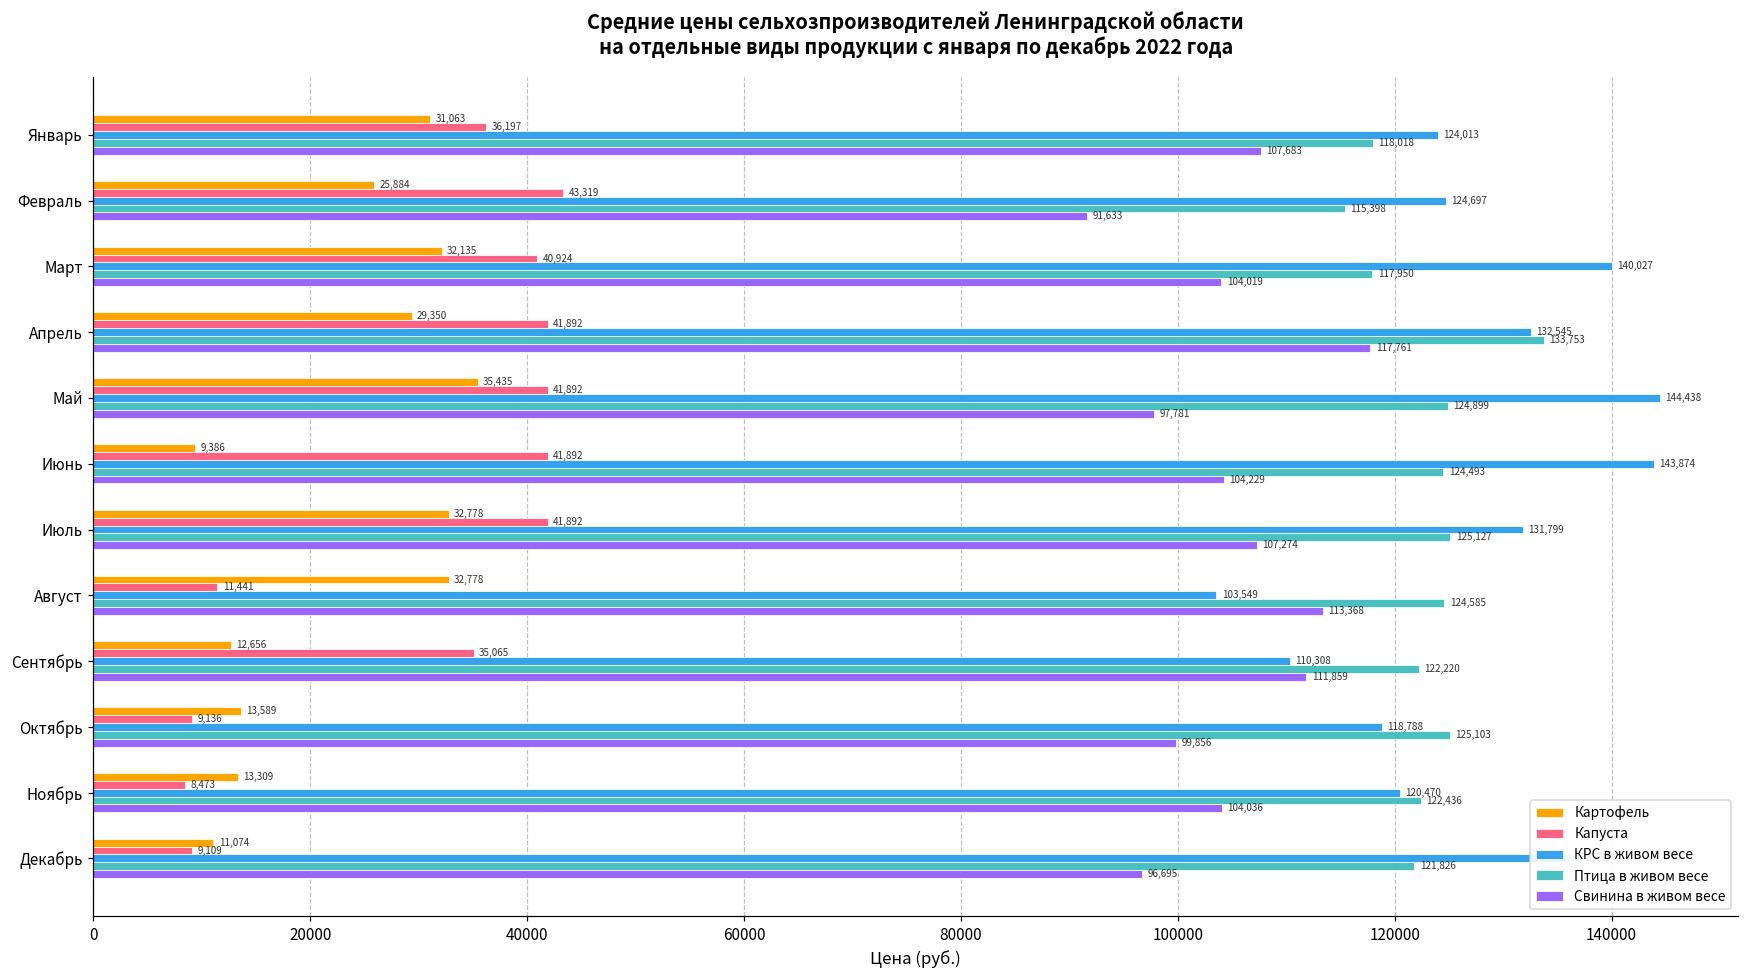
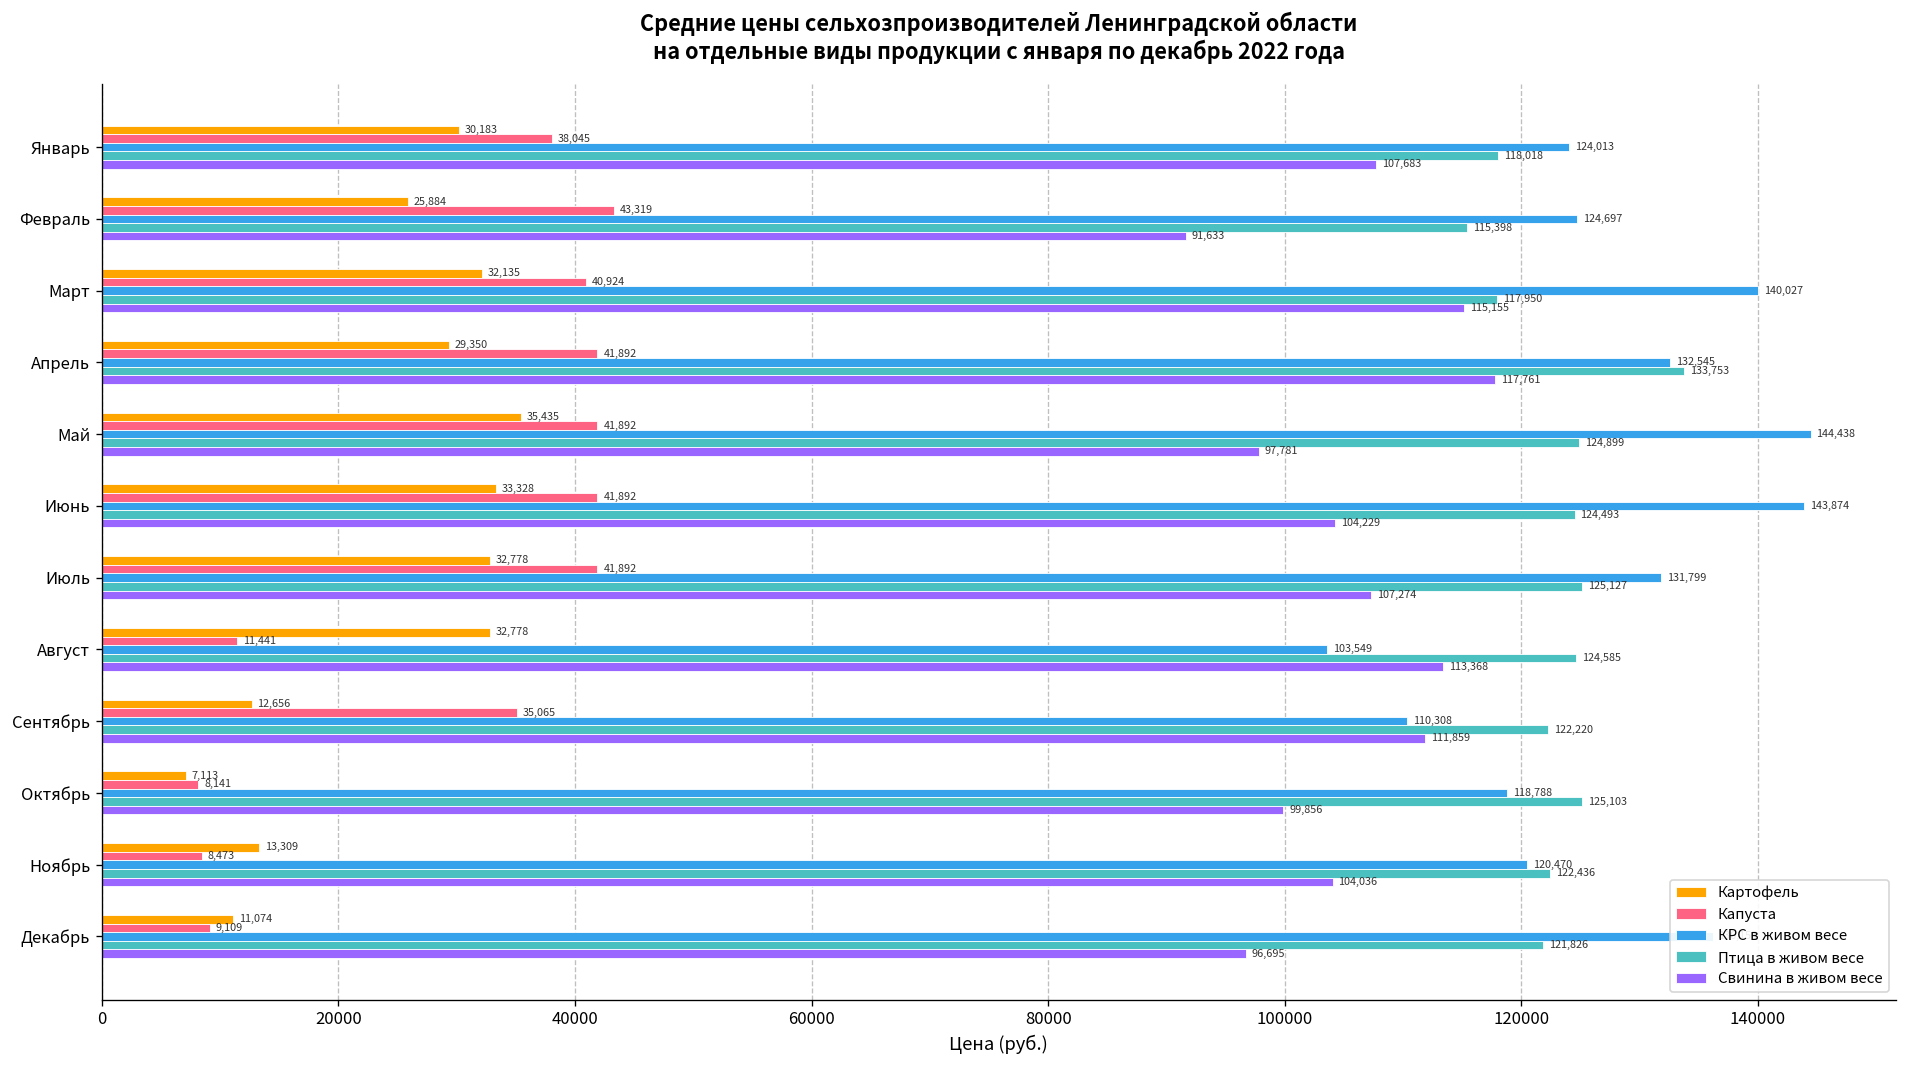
Картофель, Январь: 31,063 -> 30,183
Капуста, Январь: 36,197 -> 38,045
Свинина в живом весе, Март: 104,019 -> 115,155
Картофель, Июнь: 9,386 -> 33,328
Картофель, Октябрь: 13,589 -> 7,113
Капуста, Октябрь: 9,136 -> 8,141
